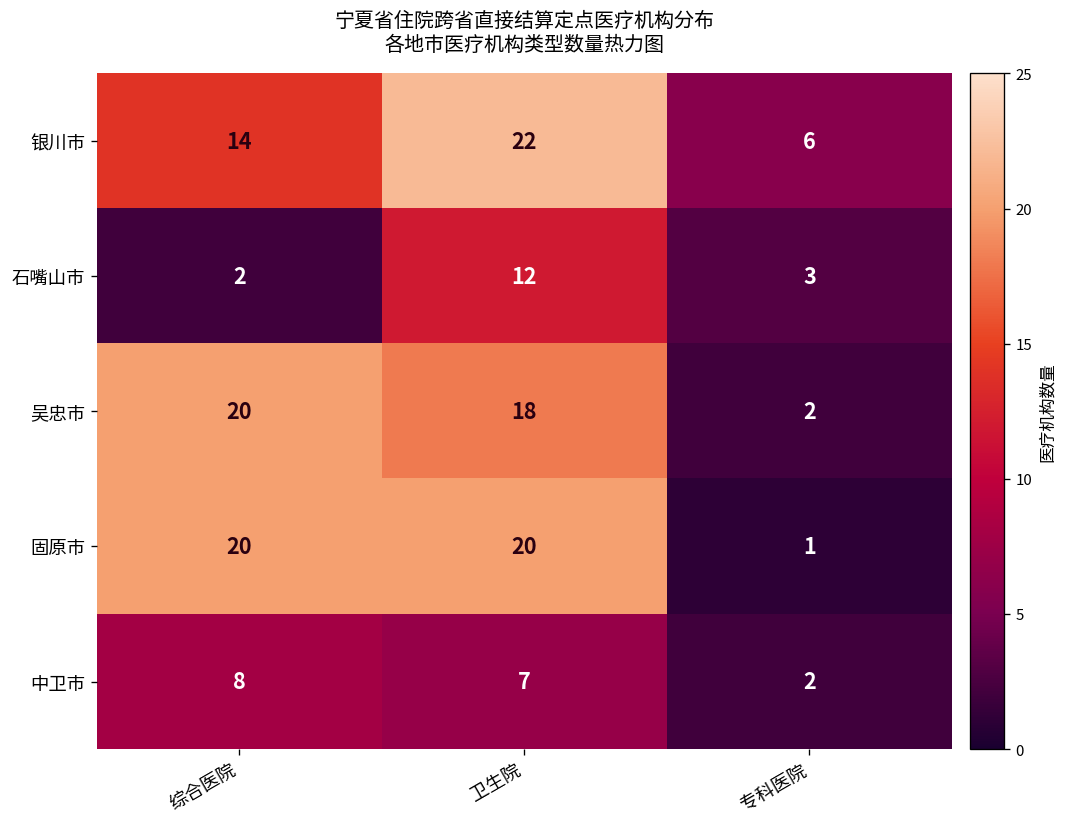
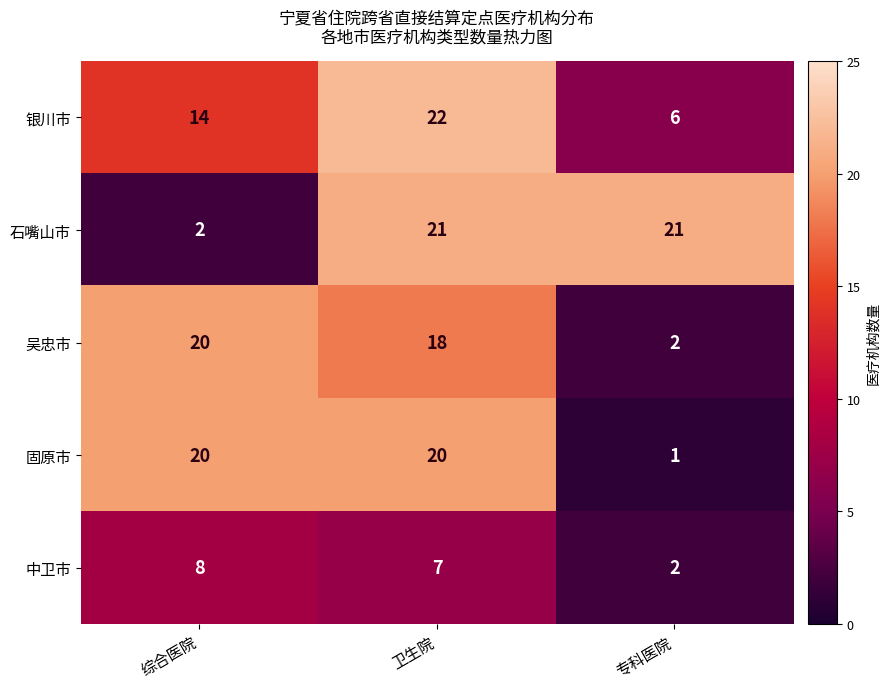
石嘴山市, 卫生院: 12 -> 21
石嘴山市, 专科医院: 3 -> 21
